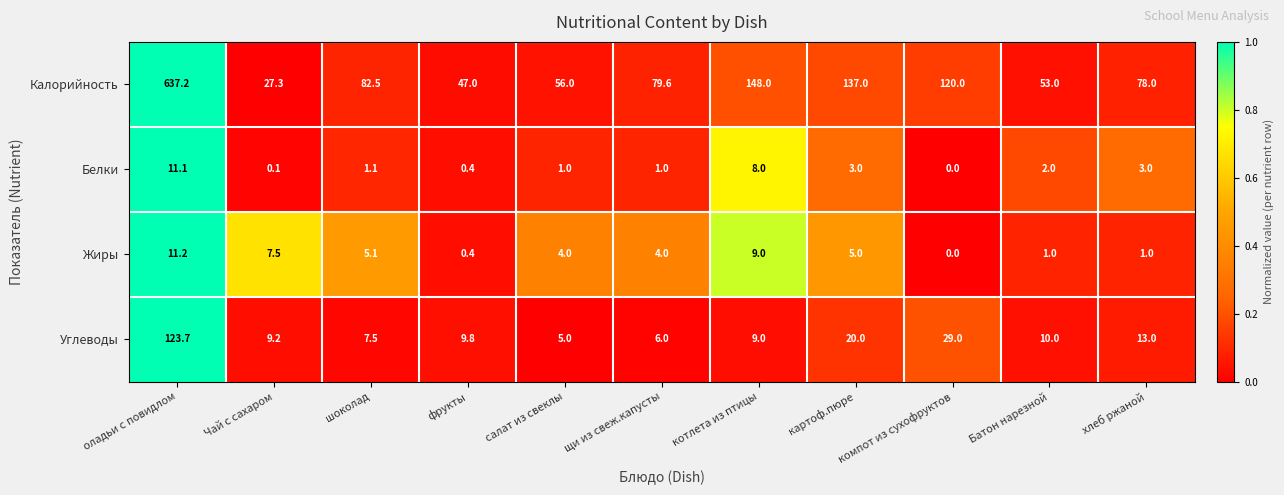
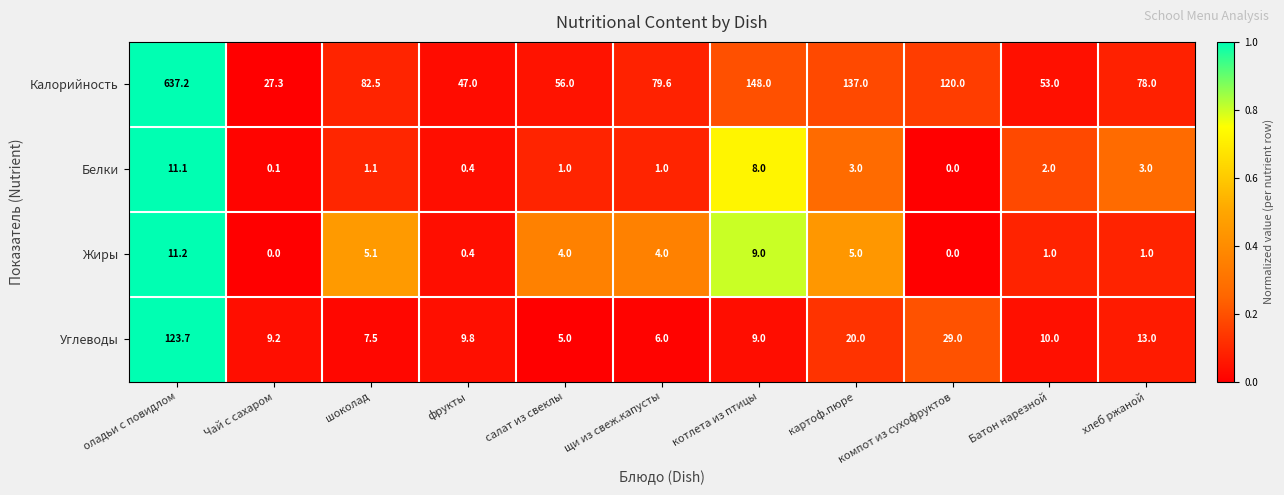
Жиры, Чай с сахаром: 7.5 -> 0.0
